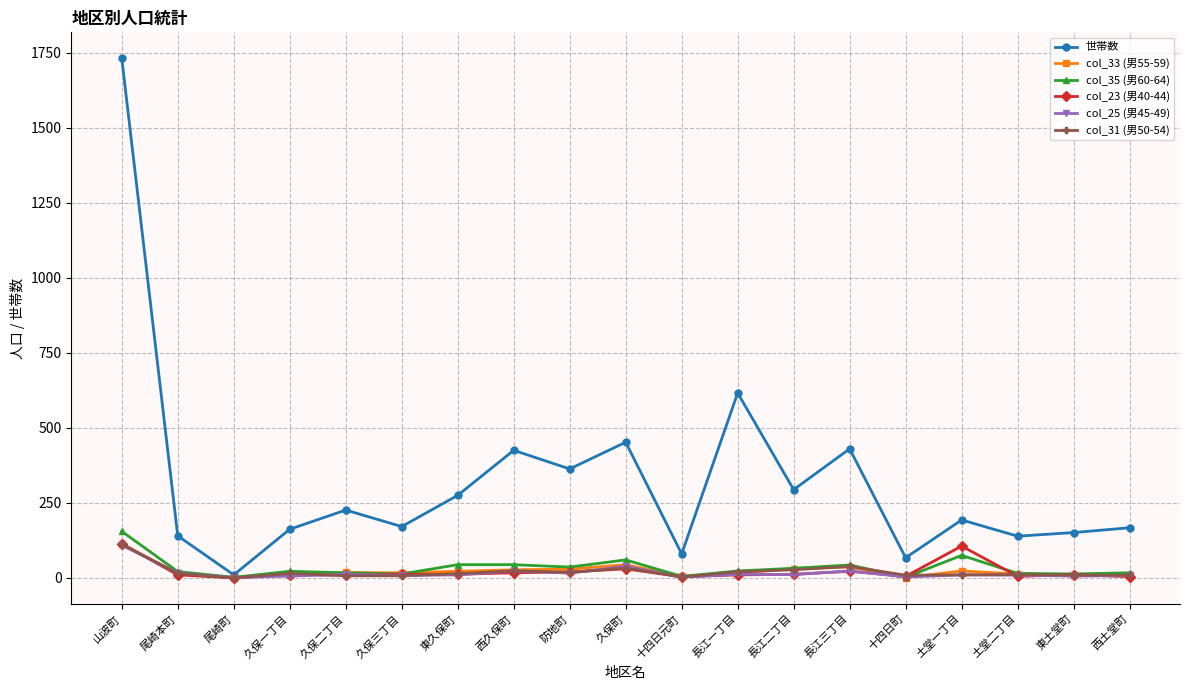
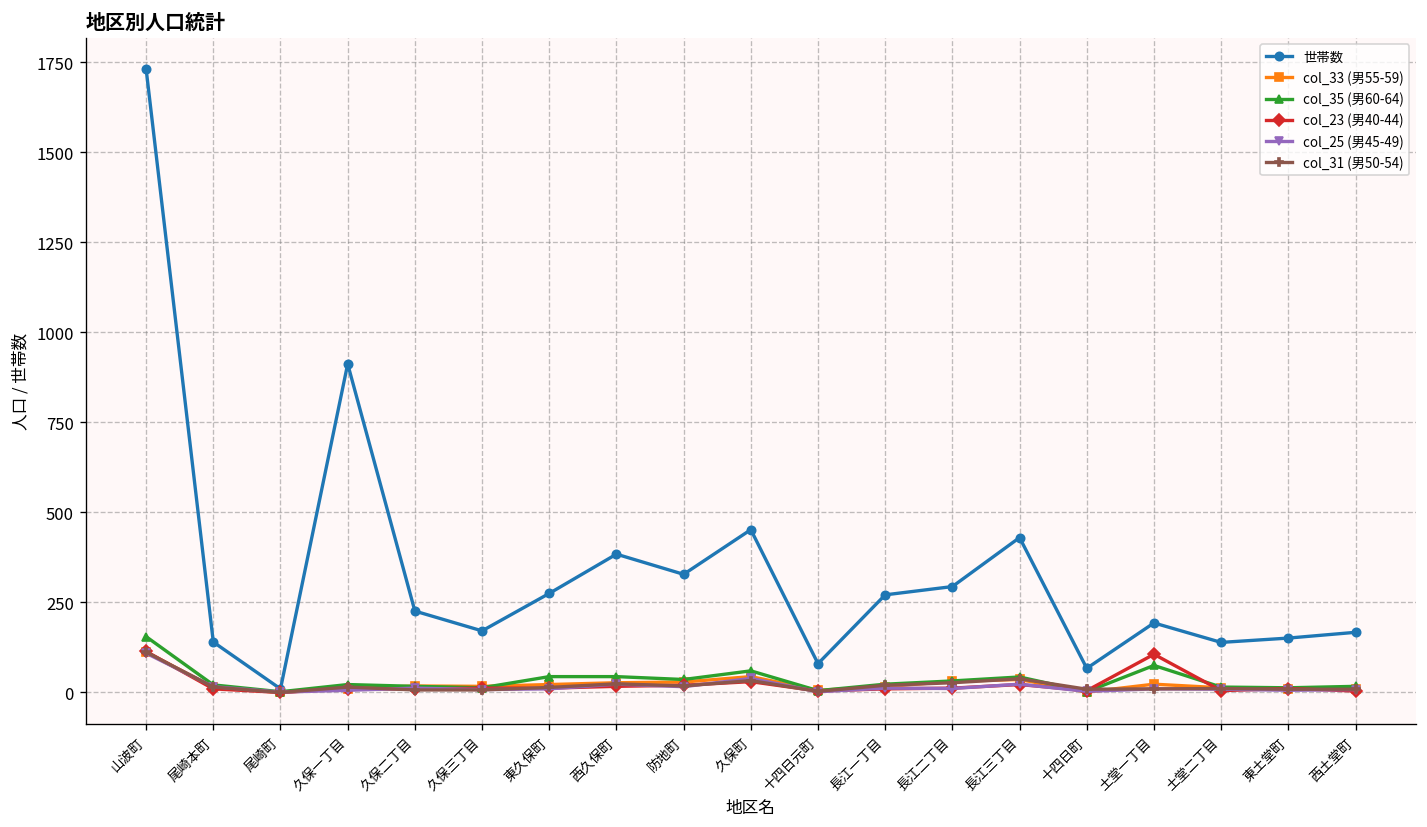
世帯数, 久保一丁目: 160 -> 910
世帯数, 西久保町: 430 -> 380
世帯数, 防地町: 360 -> 330
世帯数, 長江一丁目: 620 -> 270
